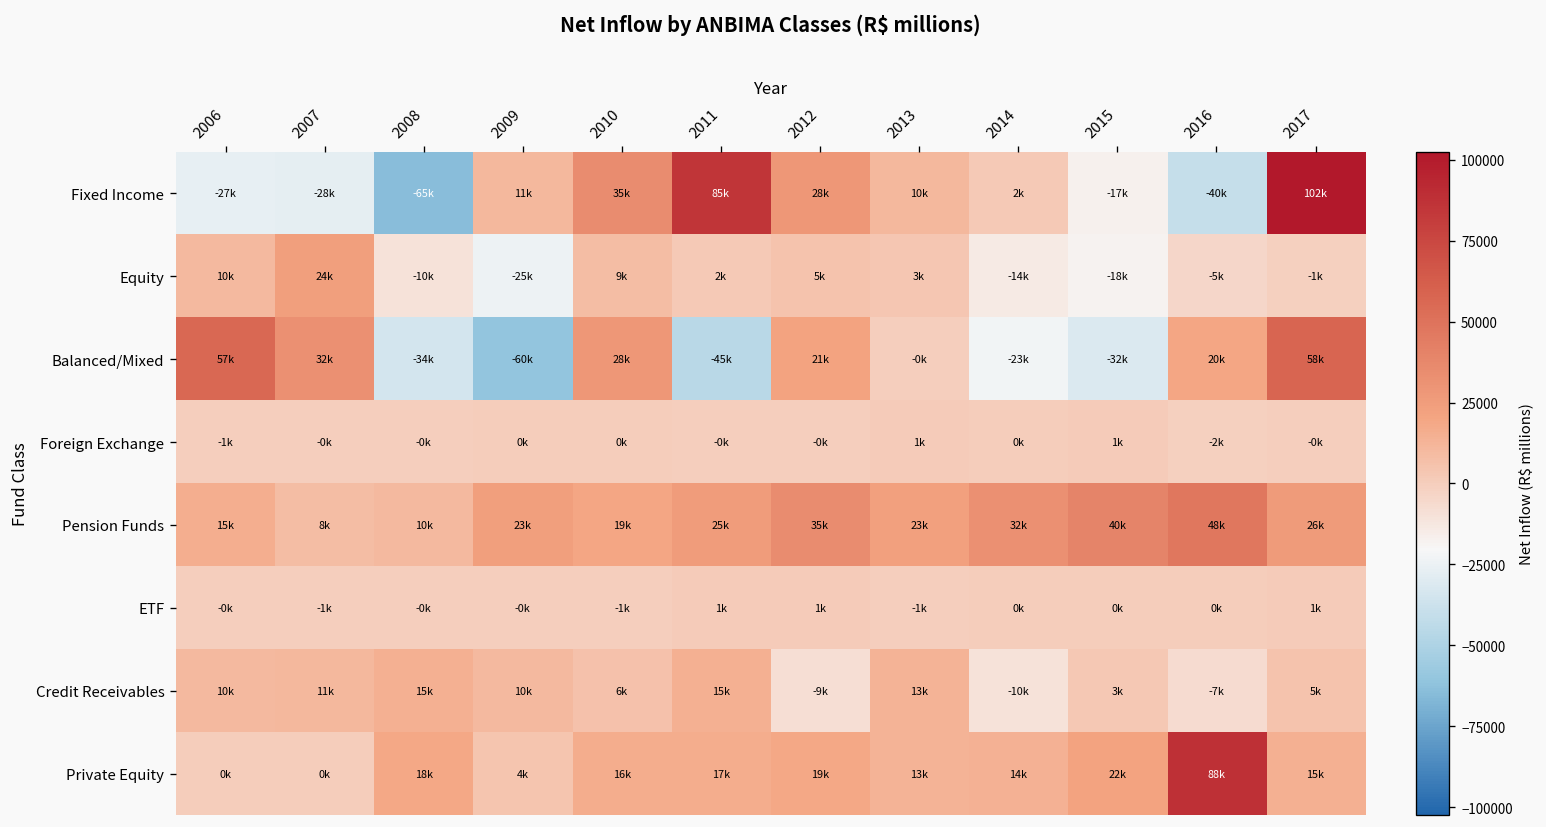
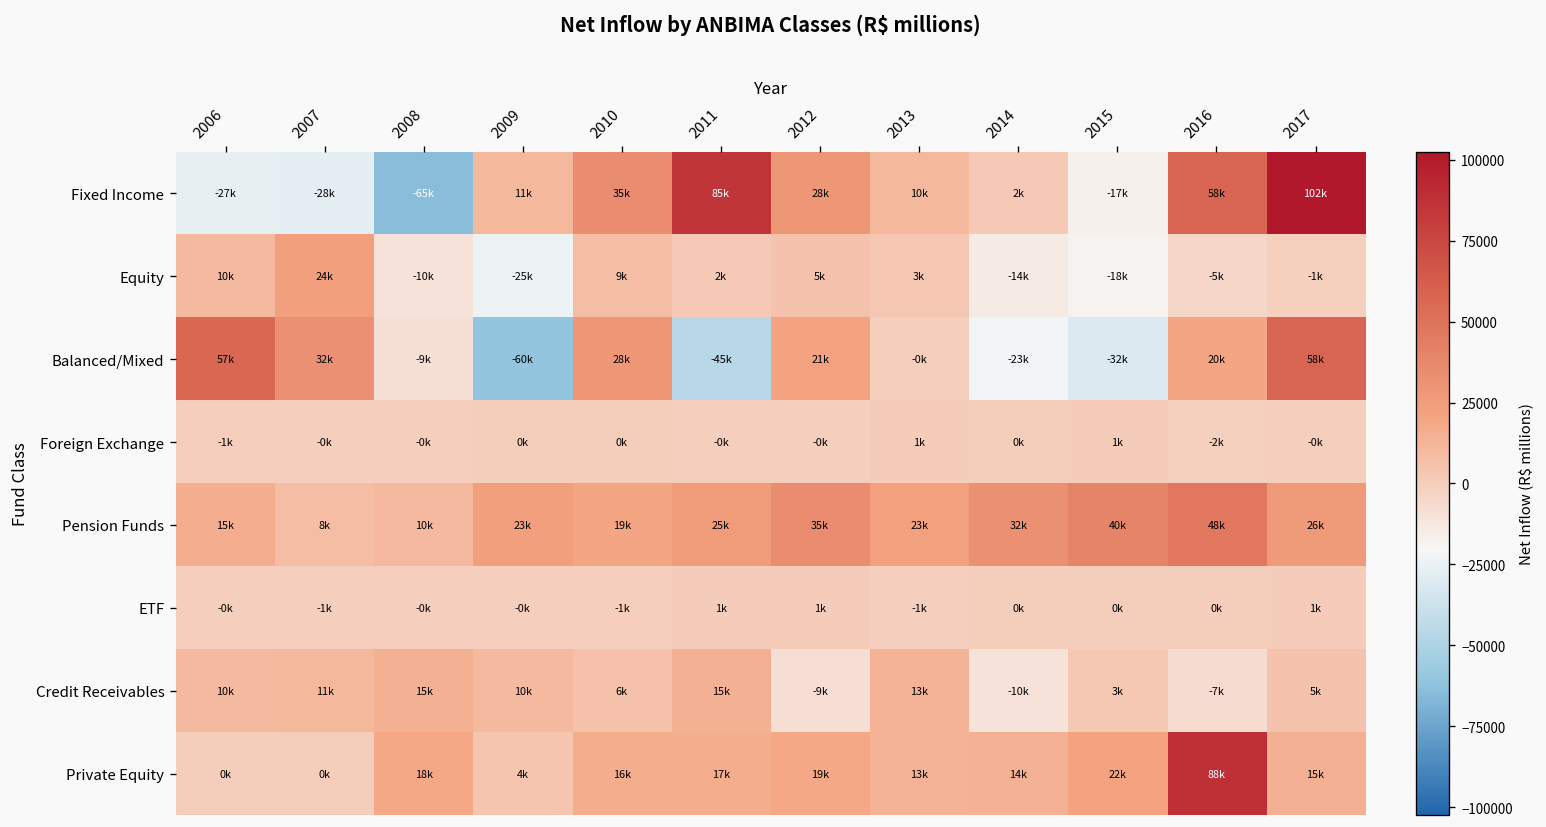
Fixed Income, 2016: -40k -> 58k
Balanced/Mixed, 2008: -34k -> -9k
